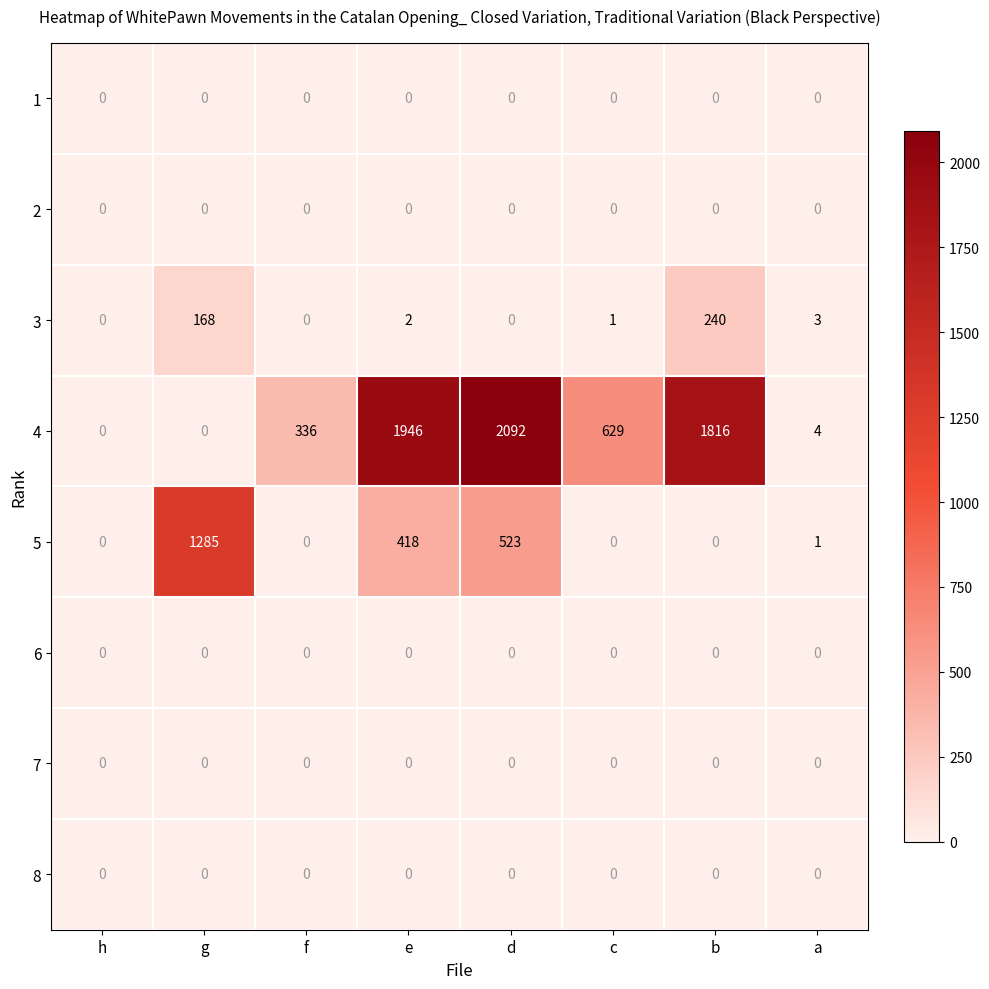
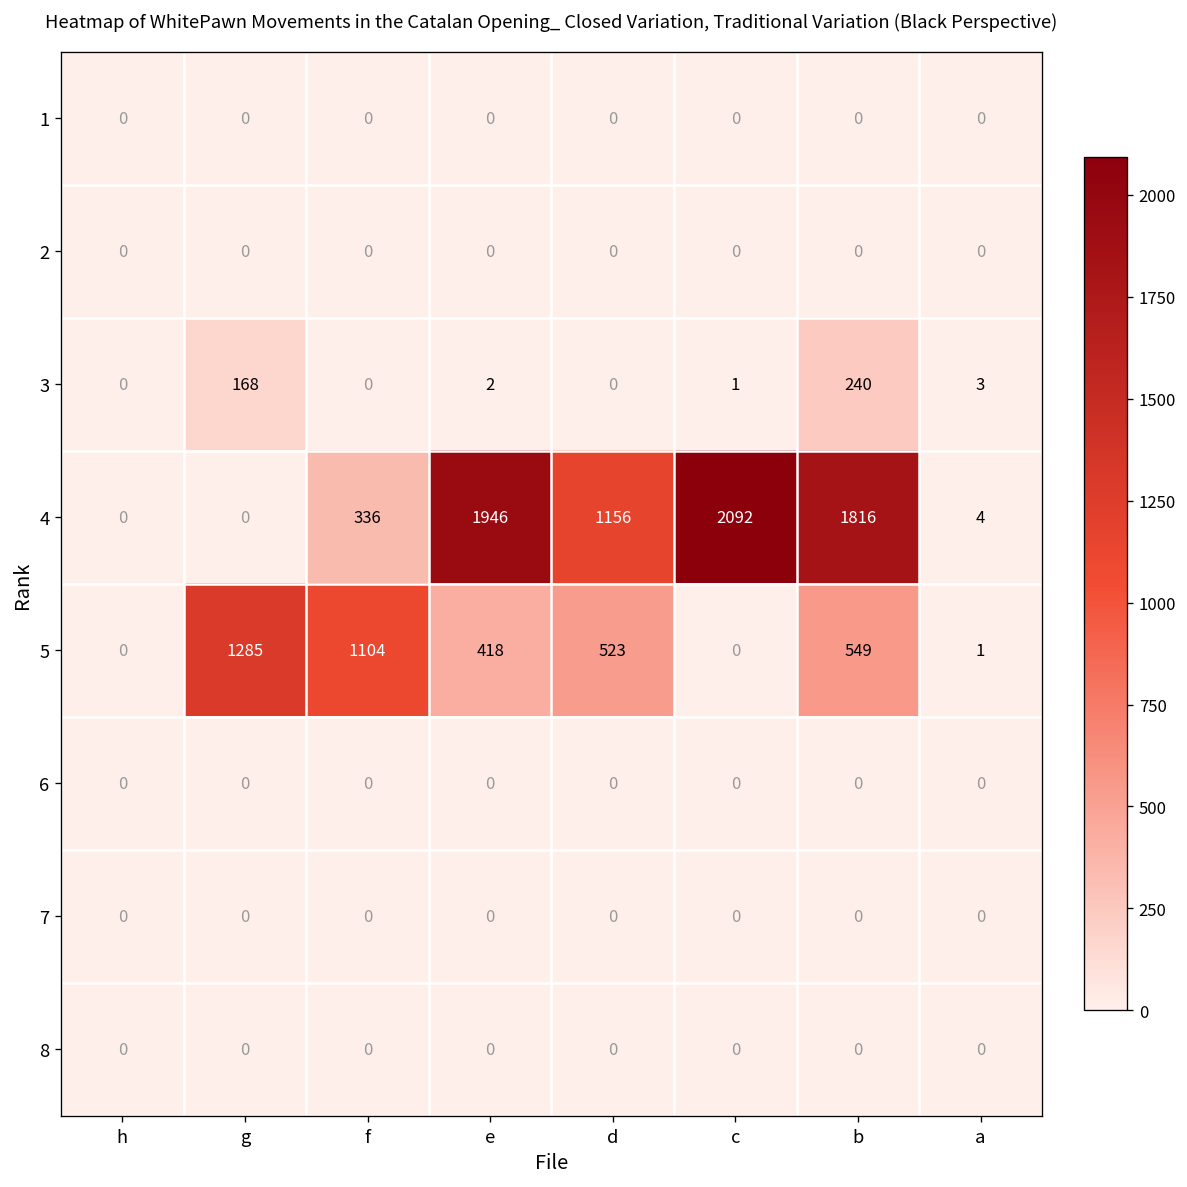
4, d: 2092 -> 1156
4, c: 629 -> 2092
5, f: 0 -> 1104
5, b: 0 -> 549
